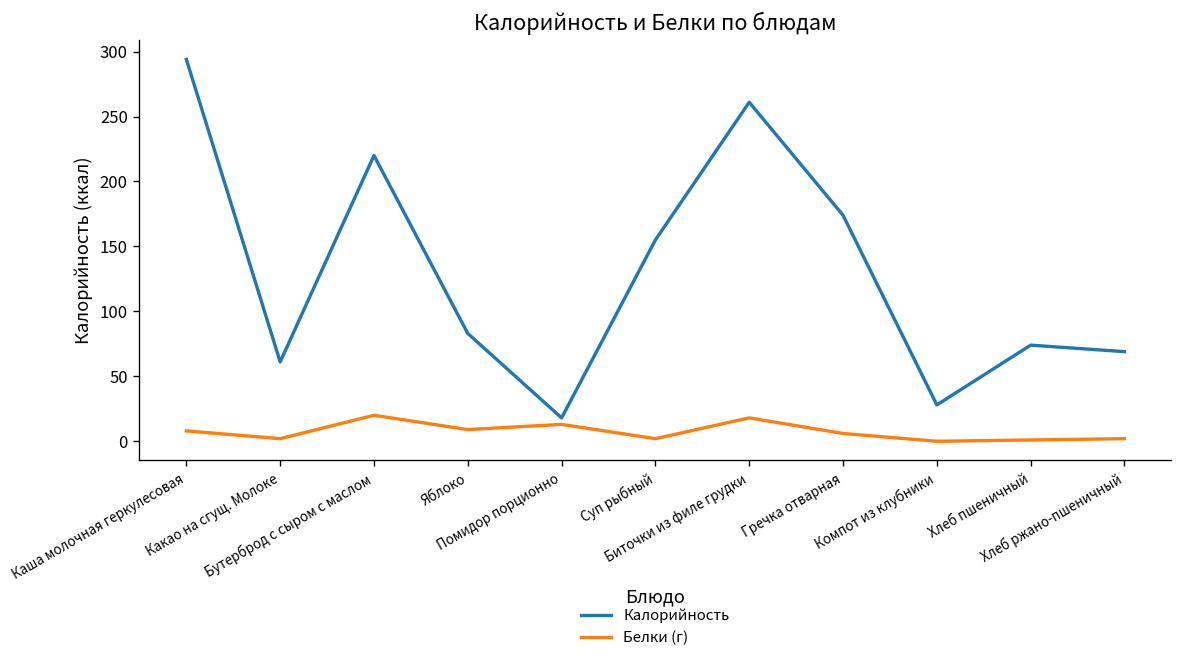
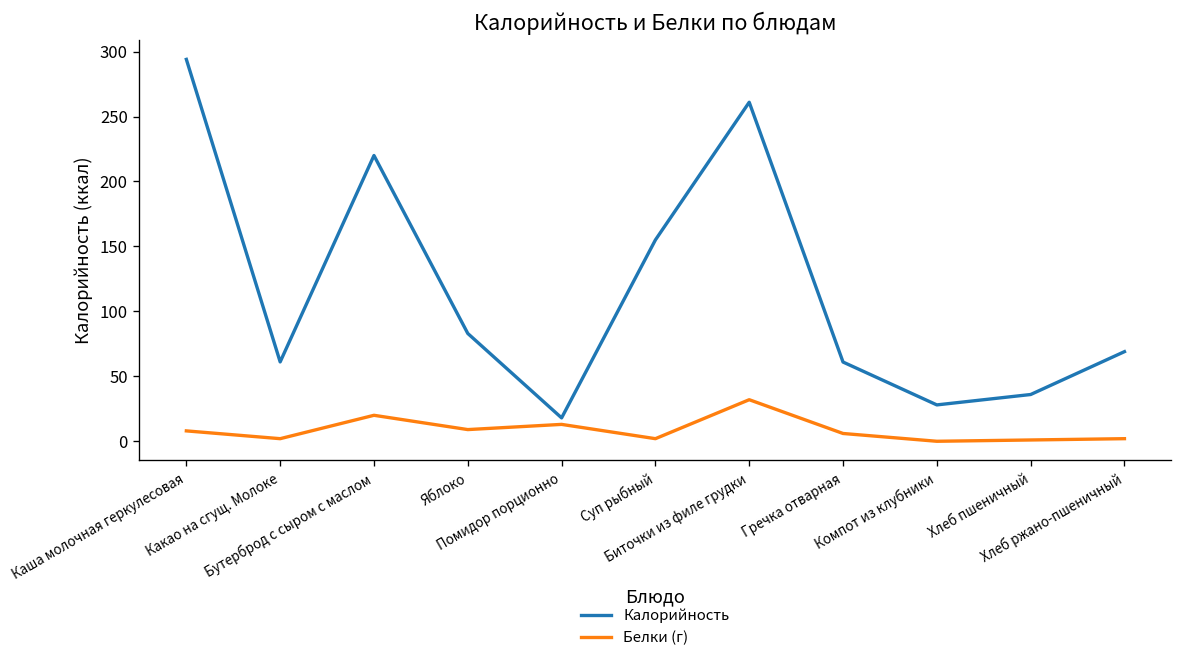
Белки (г), Биточки из филе грудки: 18 -> 32
Калорийность, Гречка отварная: 174 -> 61
Калорийность, Хлеб пшеничный: 74 -> 36
